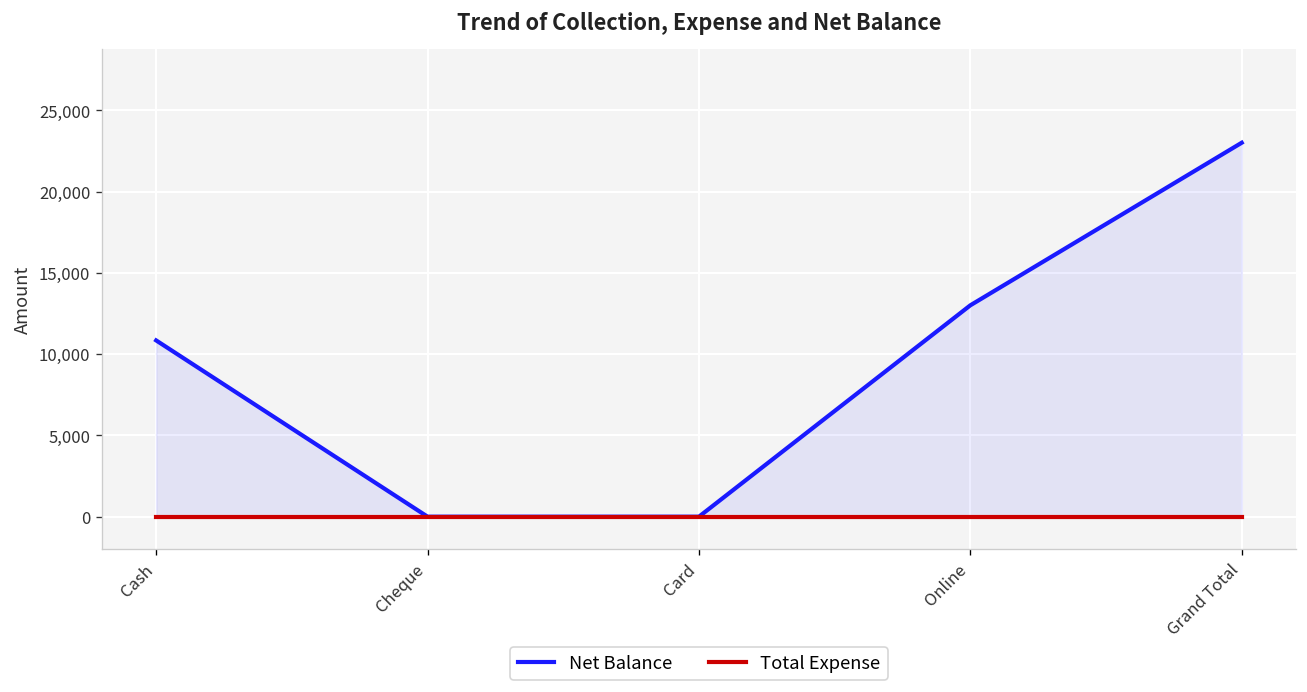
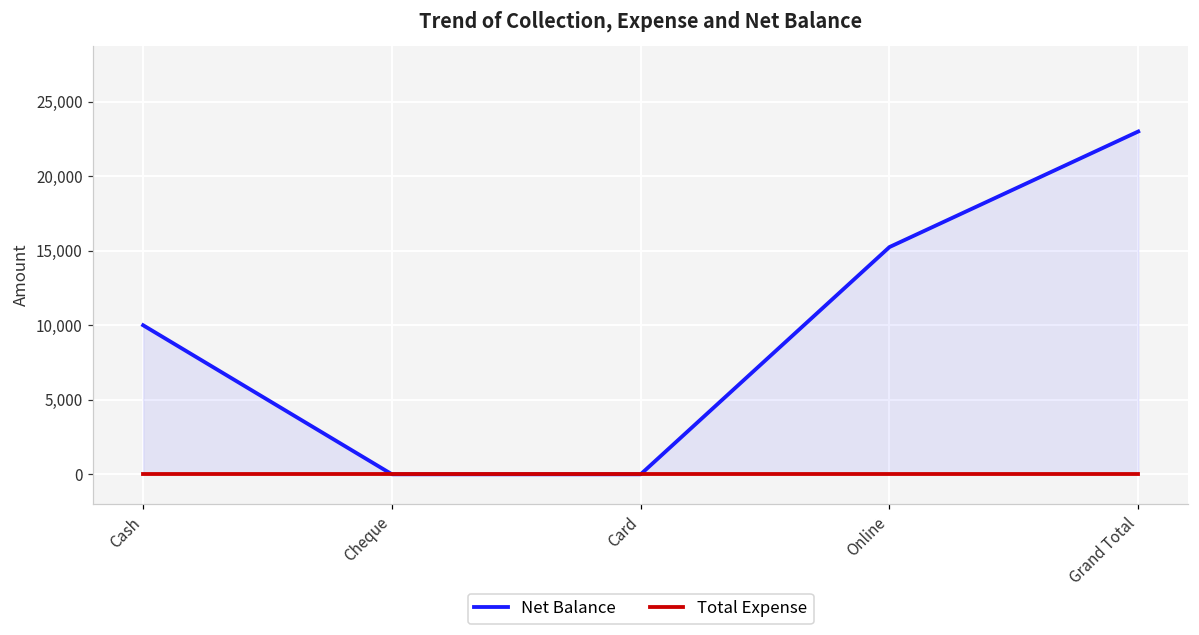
Net Balance, Cash: 10,800 -> 10,000
Net Balance, Online: 13,000 -> 15,200
